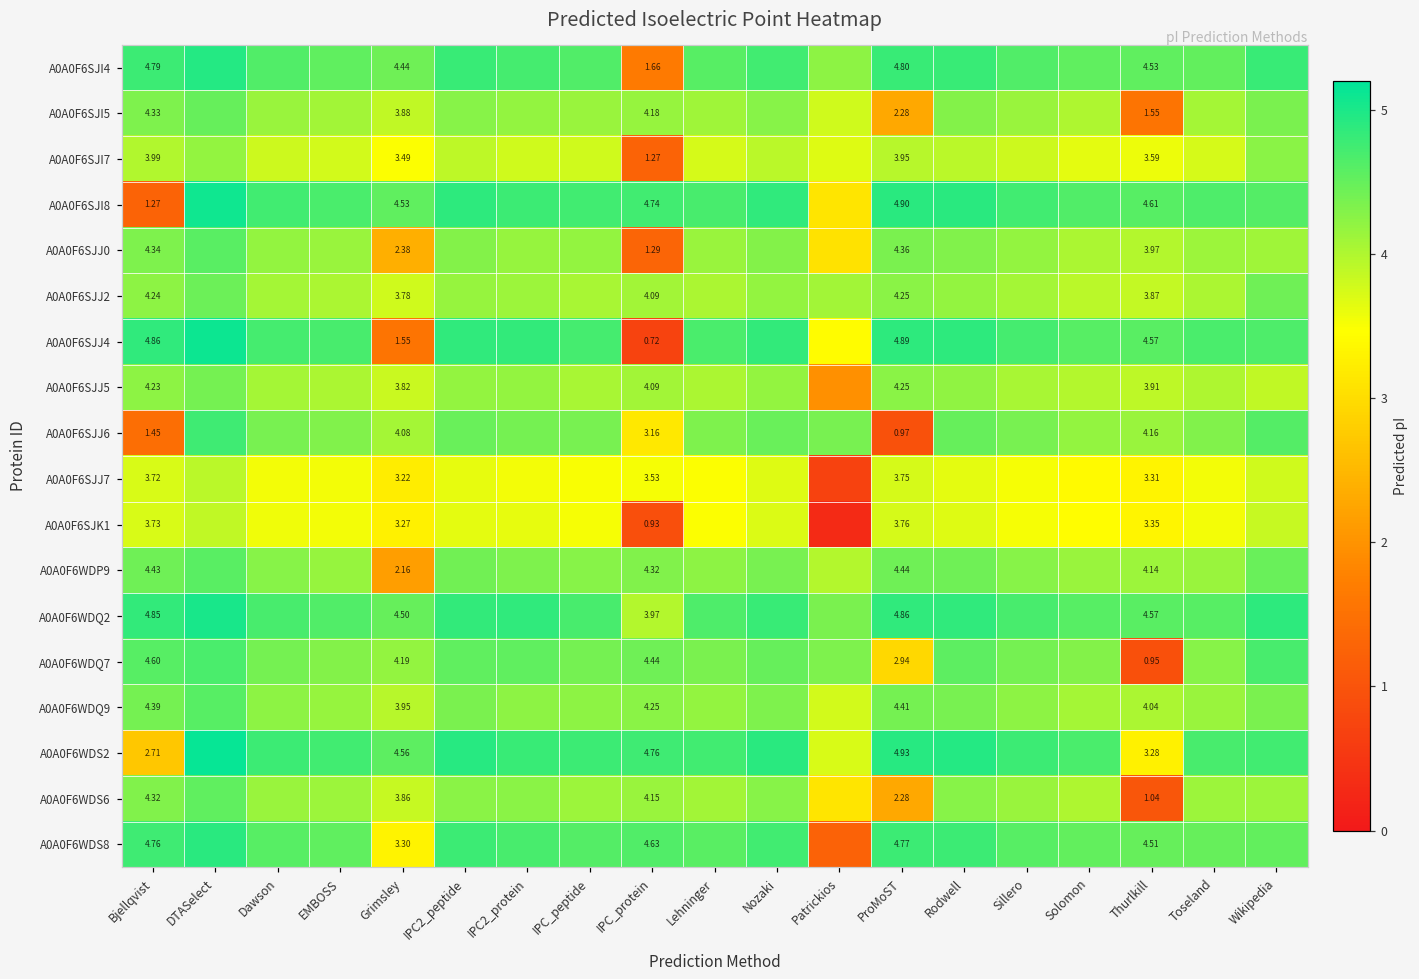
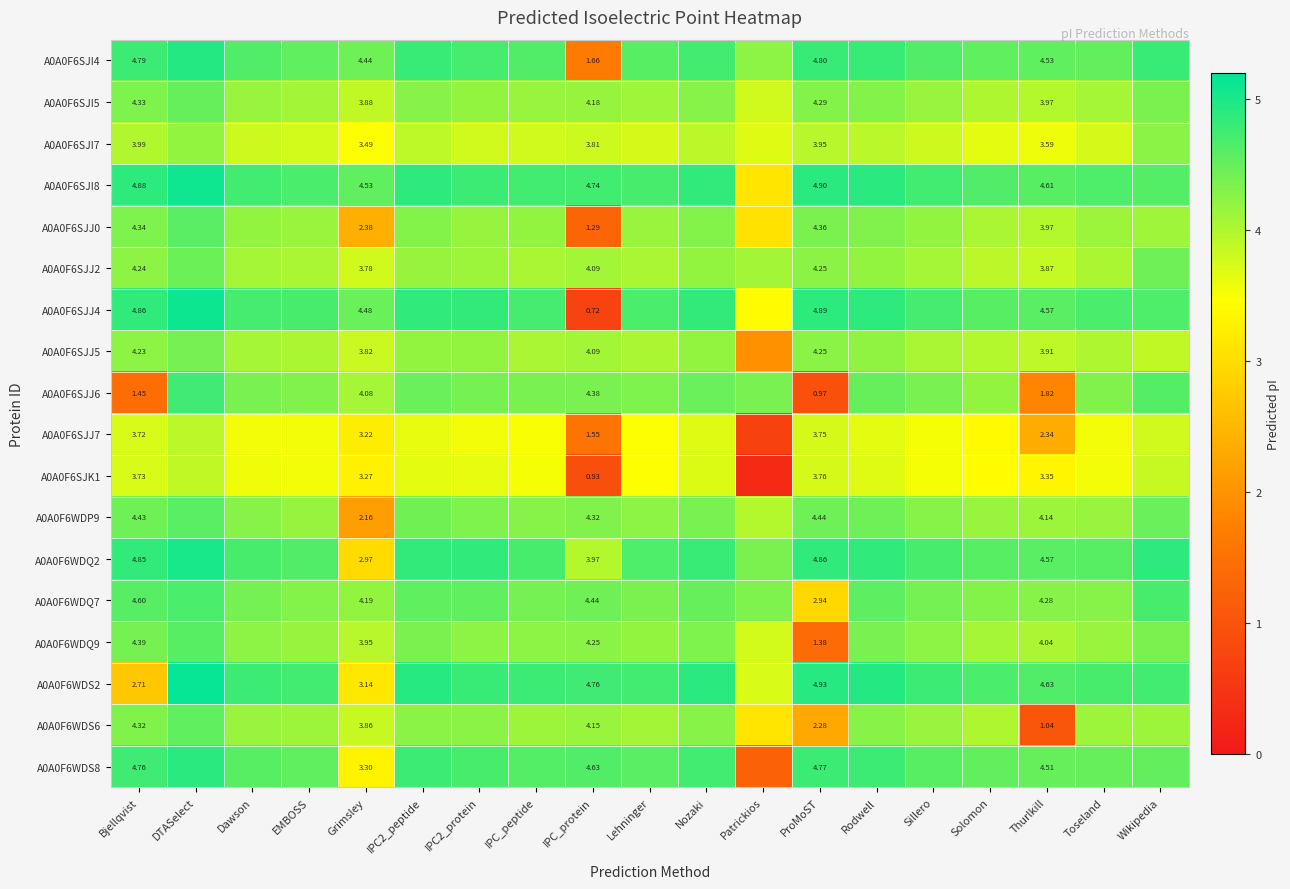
A0A0F6SJI5, ProMoST: 2.28 -> 4.29
A0A0F6SJI5, Thurlkill: 1.55 -> 3.97
A0A0F6SJI7, IPC_protein: 1.27 -> 3.81
A0A0F6SJI8, Bjellqvist: 1.27 -> 4.88
A0A0F6SJJ4, Grimsley: 1.55 -> 4.48
A0A0F6SJJ6, IPC_protein: 3.16 -> 4.38
A0A0F6SJJ6, Thurlkill: 4.16 -> 1.82
A0A0F6SJJ7, IPC_protein: 3.53 -> 1.55
A0A0F6SJJ7, Thurlkill: 3.31 -> 2.34
A0A0F6WDQ2, Grimsley: 4.50 -> 2.97
A0A0F6WDQ7, Thurlkill: 0.95 -> 4.28
A0A0F6WDQ9, ProMoST: 4.41 -> 1.38
A0A0F6WDS2, Grimsley: 4.56 -> 3.14
A0A0F6WDS2, Thurlkill: 3.28 -> 4.63
